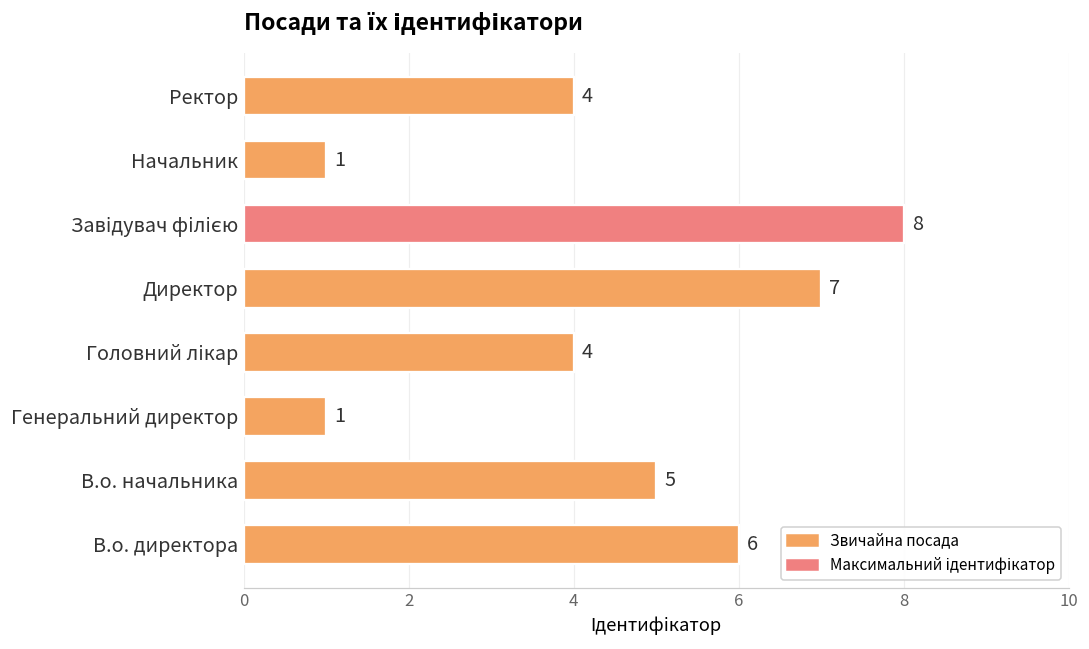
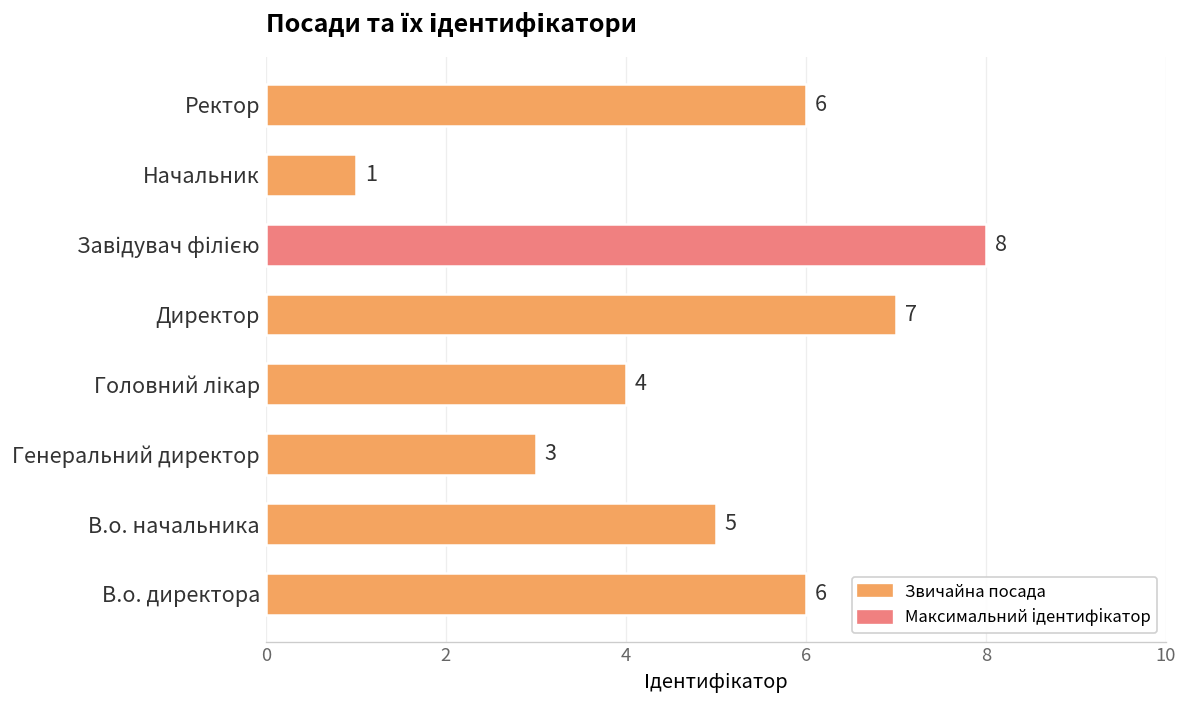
Ректор: 4 -> 6
Генеральний директор: 1 -> 3
